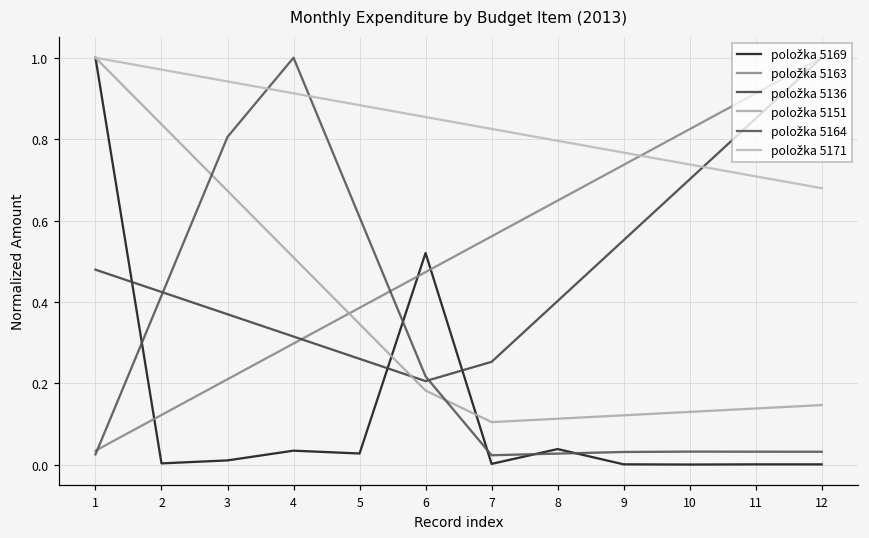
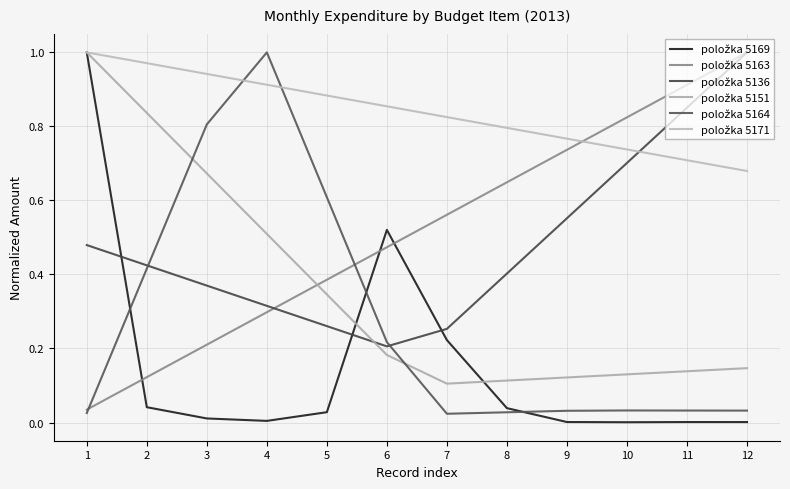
položka 5169, 2: 0.00 -> 0.04
položka 5169, 4: 0.03 -> 0.00
položka 5169, 7: 0.00 -> 0.22
